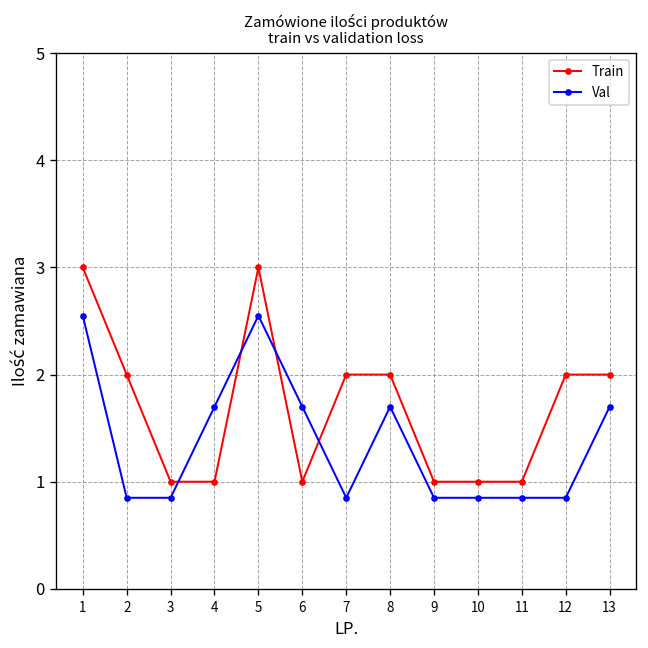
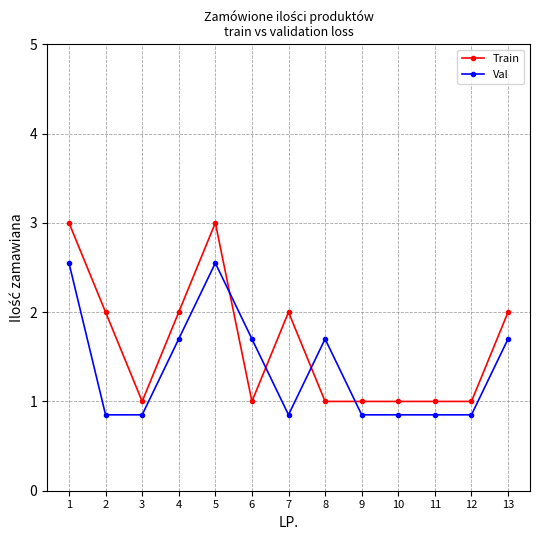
Train, 4: 1 -> 2
Train, 8: 2 -> 1
Train, 12: 2 -> 1
